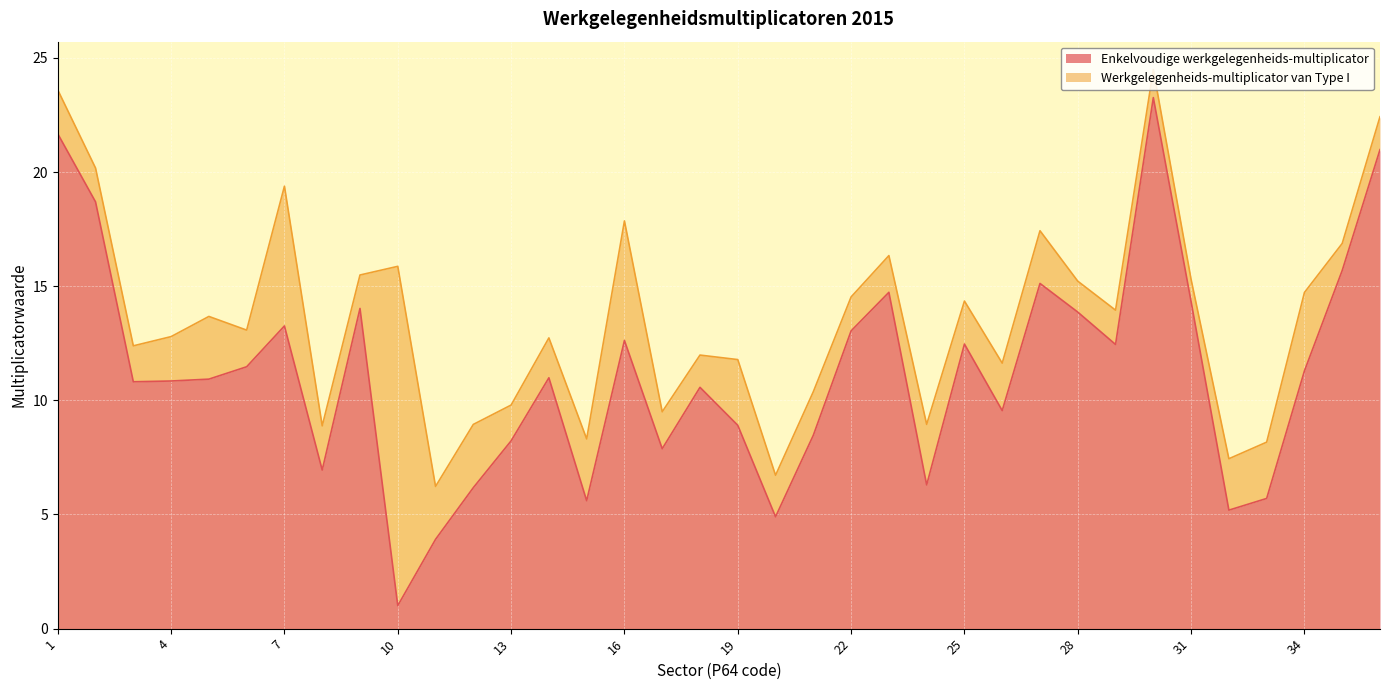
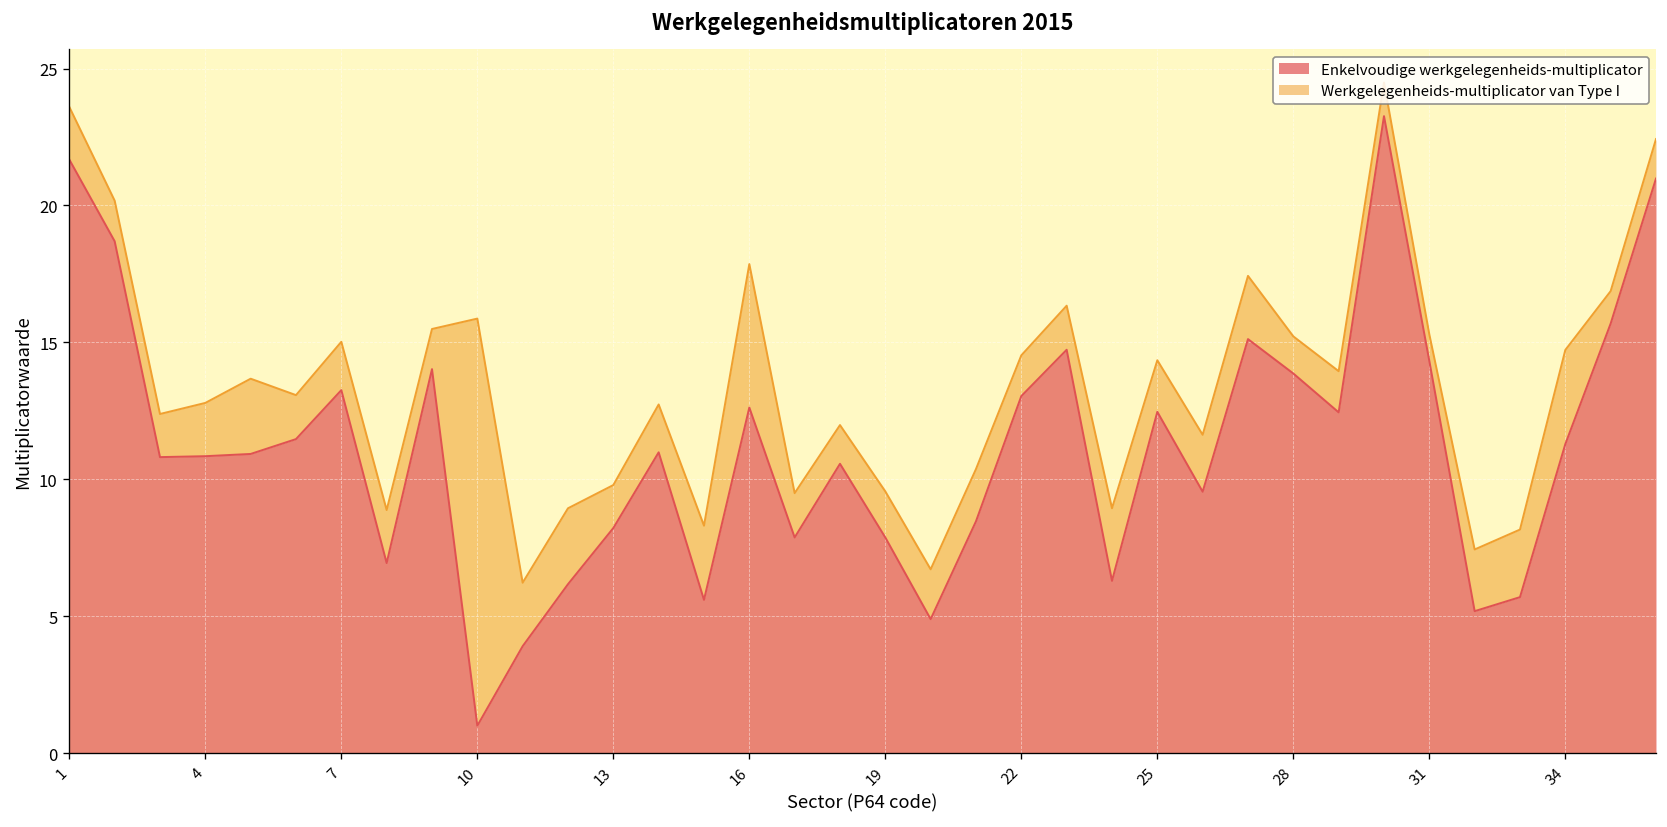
Werkgelegenheids-multiplicator van Type I, 7: 6.1 -> 1.8
Enkelvoudige werkgelegenheids-multiplicator, 19: 8.9 -> 7.9
Werkgelegenheids-multiplicator van Type I, 19: 2.9 -> 1.7
